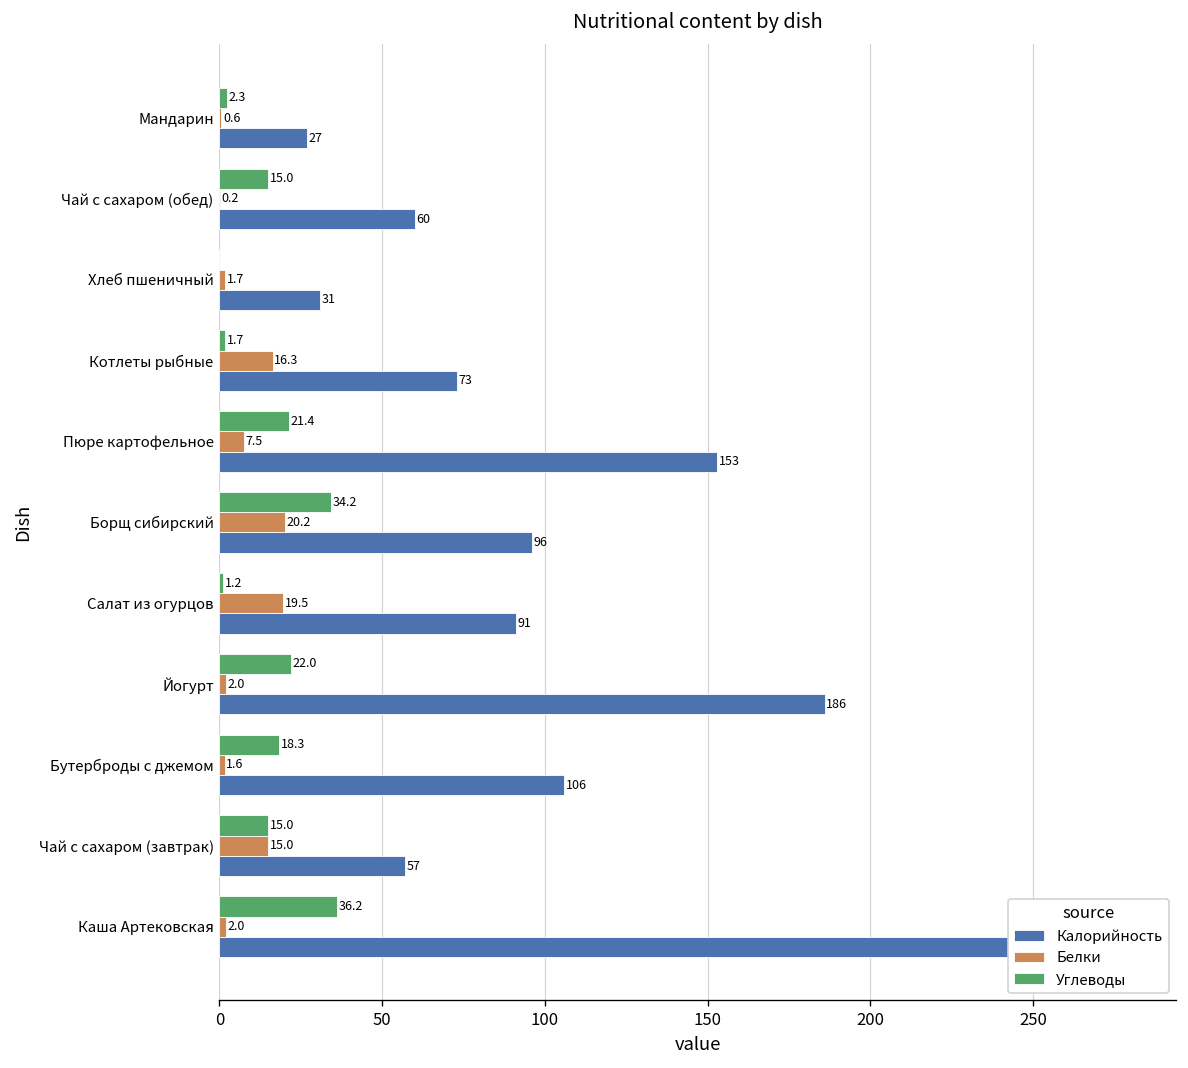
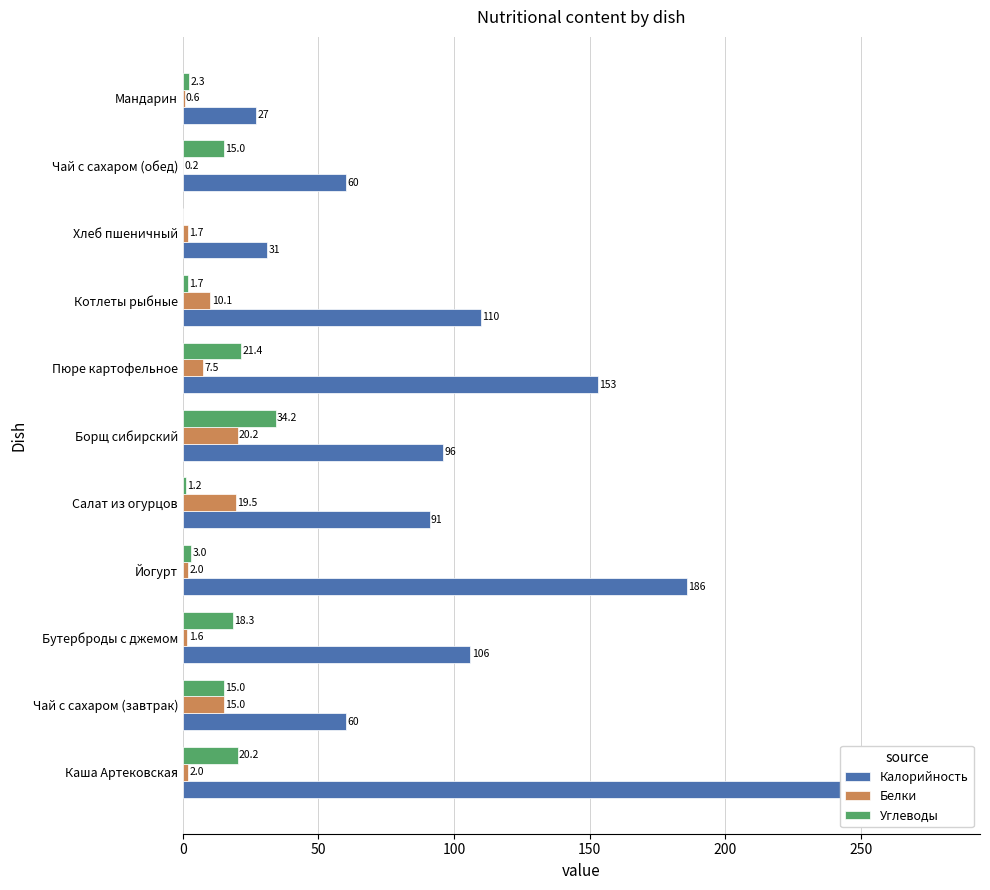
Белки, Котлеты рыбные: 16.3 -> 10.1
Калорийность, Котлеты рыбные: 73 -> 110
Углеводы, Йогурт: 22.0 -> 3.0
Калорийность, Чай с сахаром (завтрак): 57 -> 60
Углеводы, Каша Артековская: 36.2 -> 20.2
